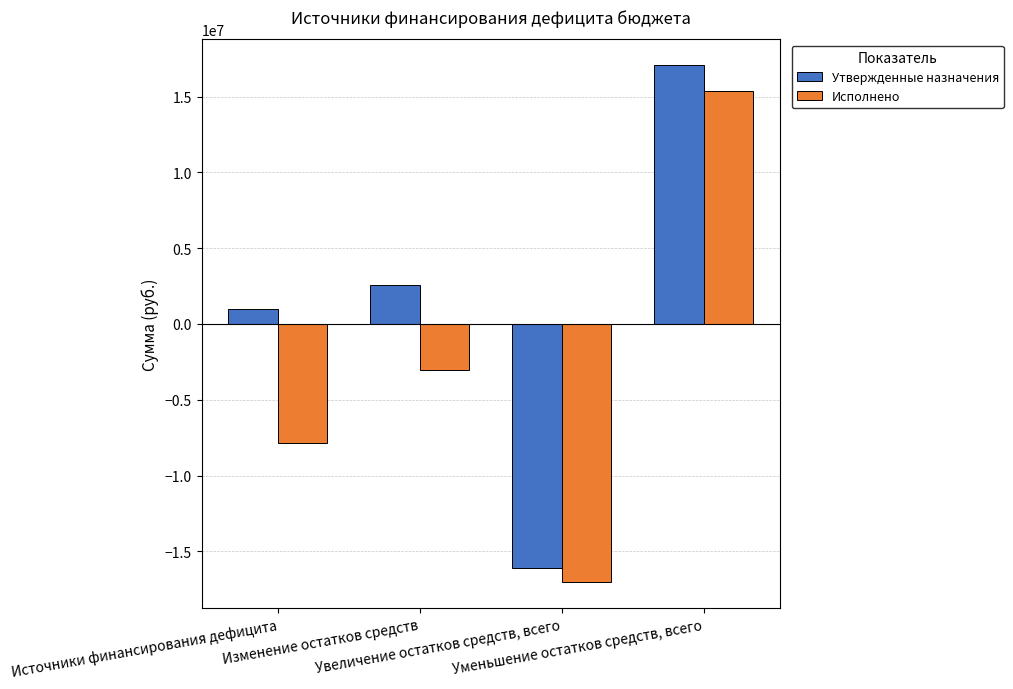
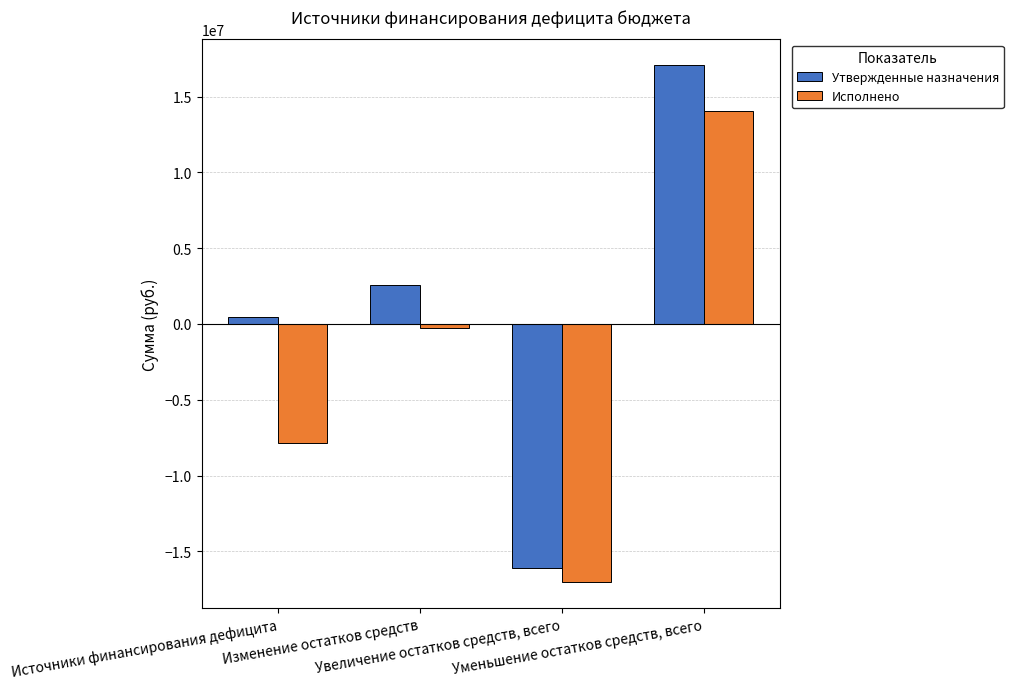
Утвержденные назначения, Источники финансирования дефицита: 1000000 -> 400000
Исполнено, Изменение остатков средств: -3000000 -> -300000
Исполнено, Уменьшение остатков средств, всего: 15400000 -> 14000000
